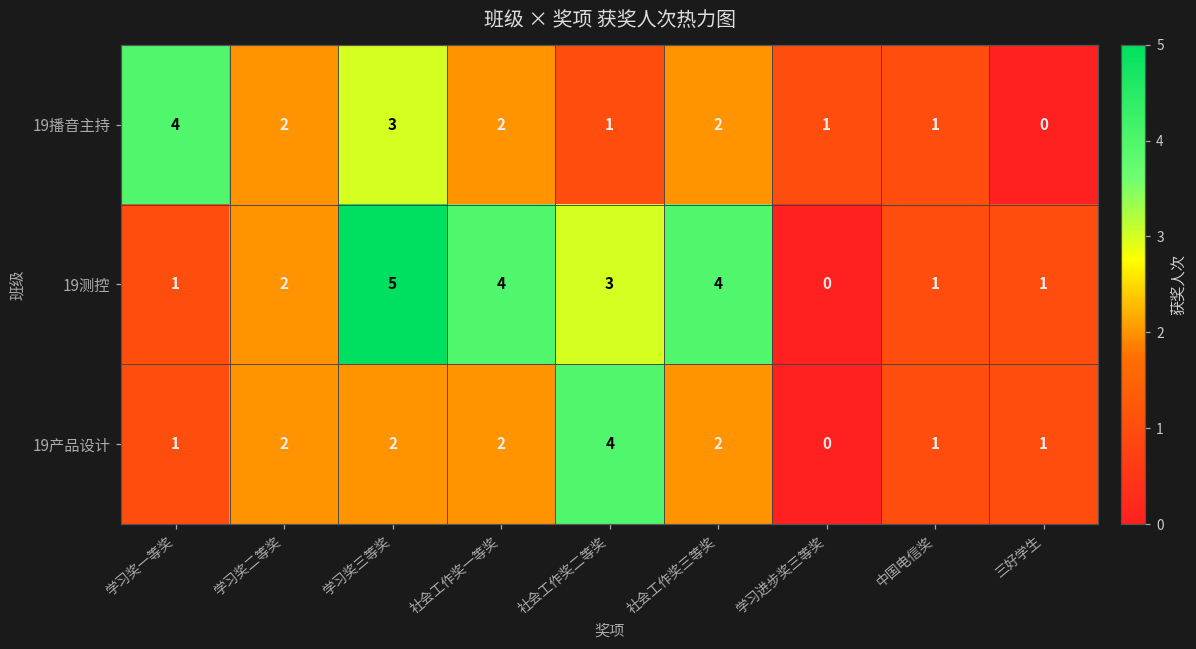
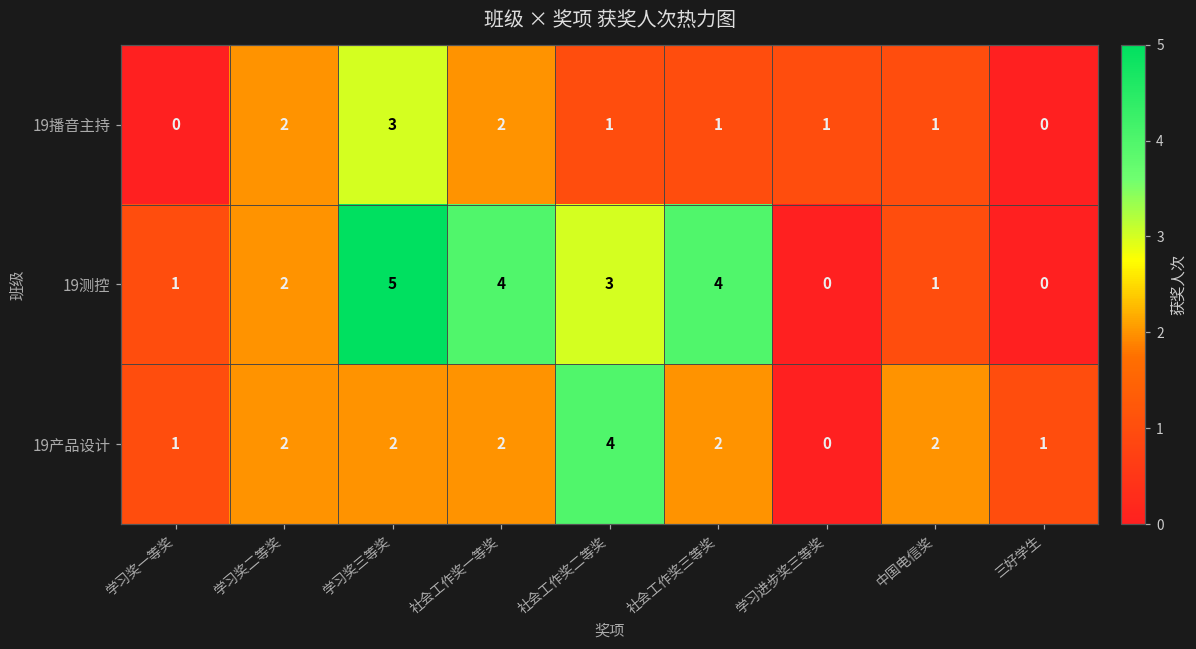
19播音主持, 学习奖一等奖: 4 -> 0
19播音主持, 社会工作奖三等奖: 2 -> 1
19测控, 三好学生: 1 -> 0
19产品设计, 中国电信奖: 1 -> 2
